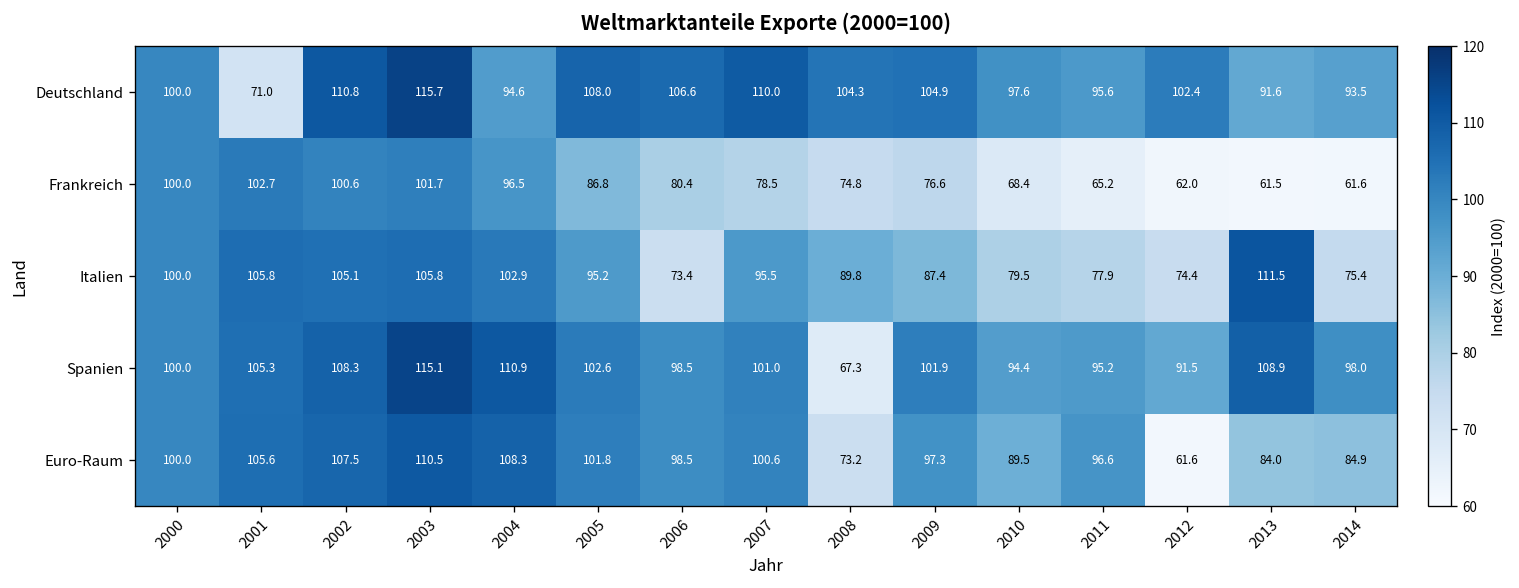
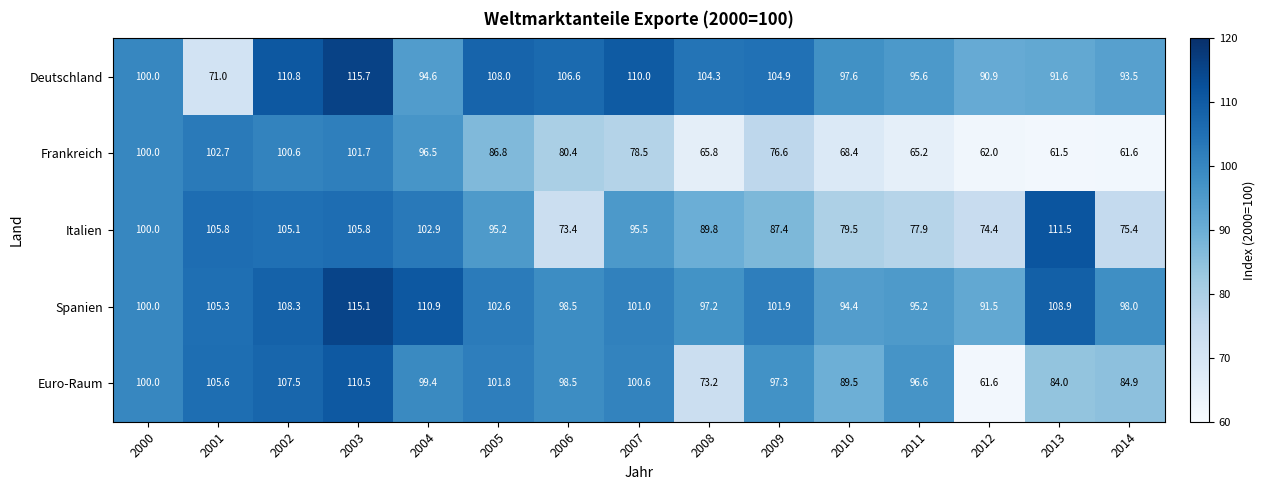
Deutschland, 2012: 102.4 -> 90.9
Frankreich, 2008: 74.8 -> 65.8
Spanien, 2008: 67.3 -> 97.2
Euro-Raum, 2004: 108.3 -> 99.4
